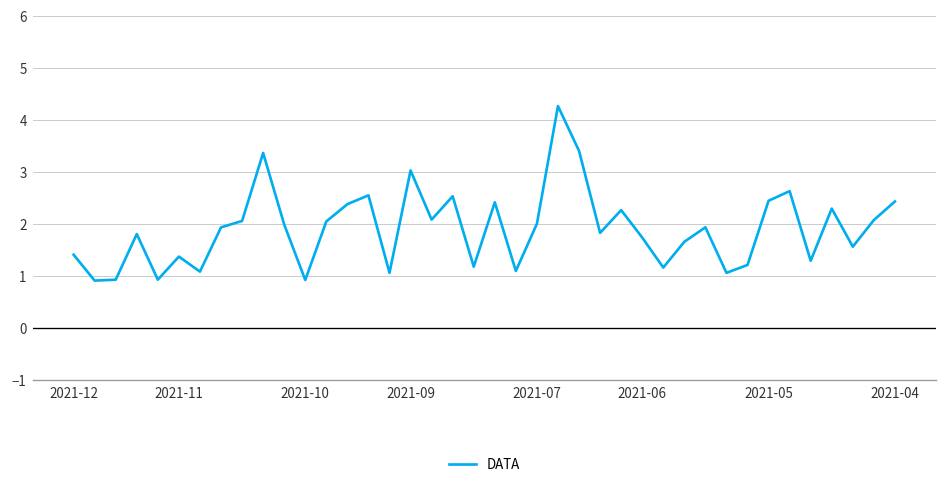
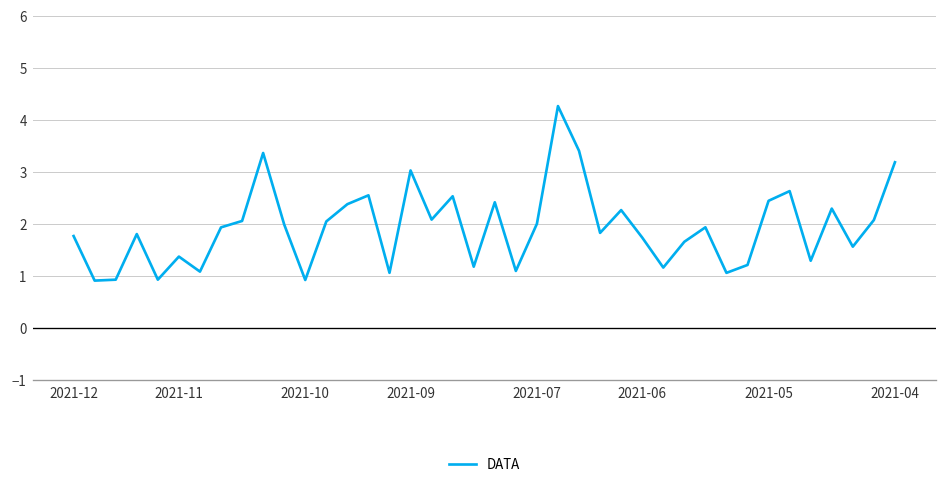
2021-12: 1.4 -> 1.8
2021-04: 2.4 -> 3.2
